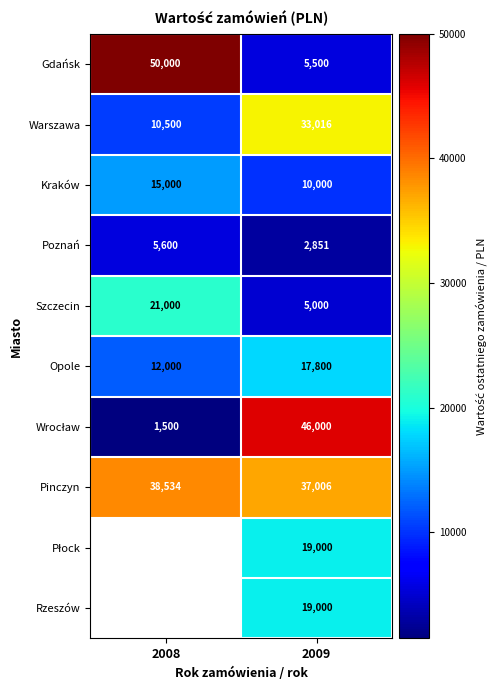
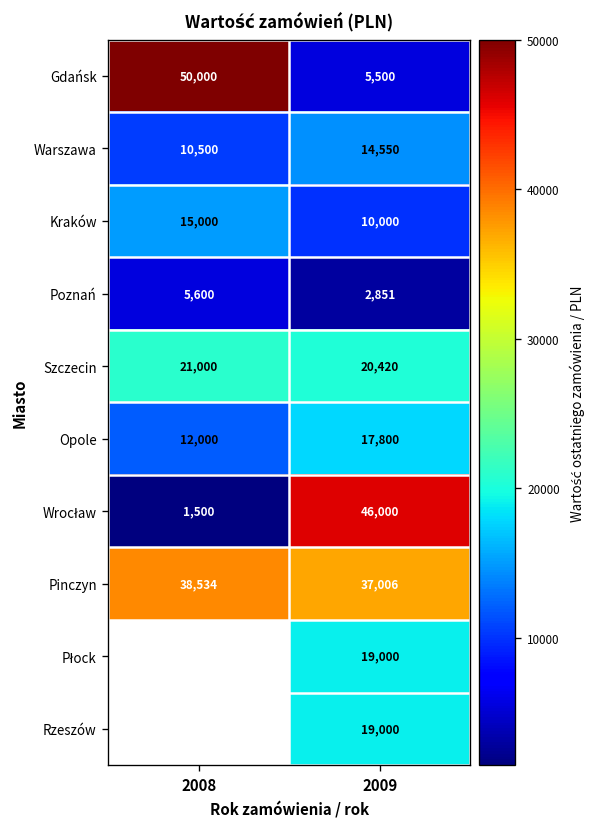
Warszawa, 2009: 33,016 -> 14,550
Szczecin, 2009: 5,000 -> 20,420
